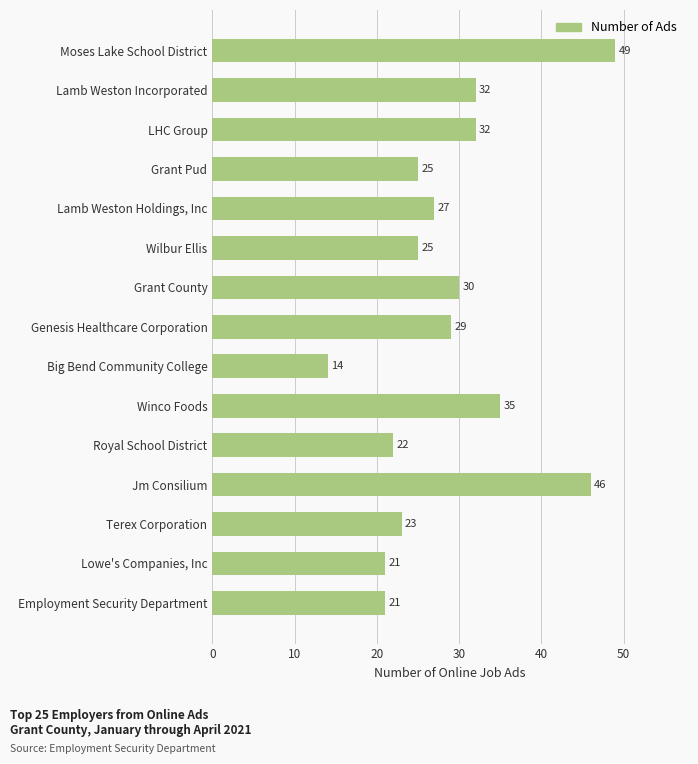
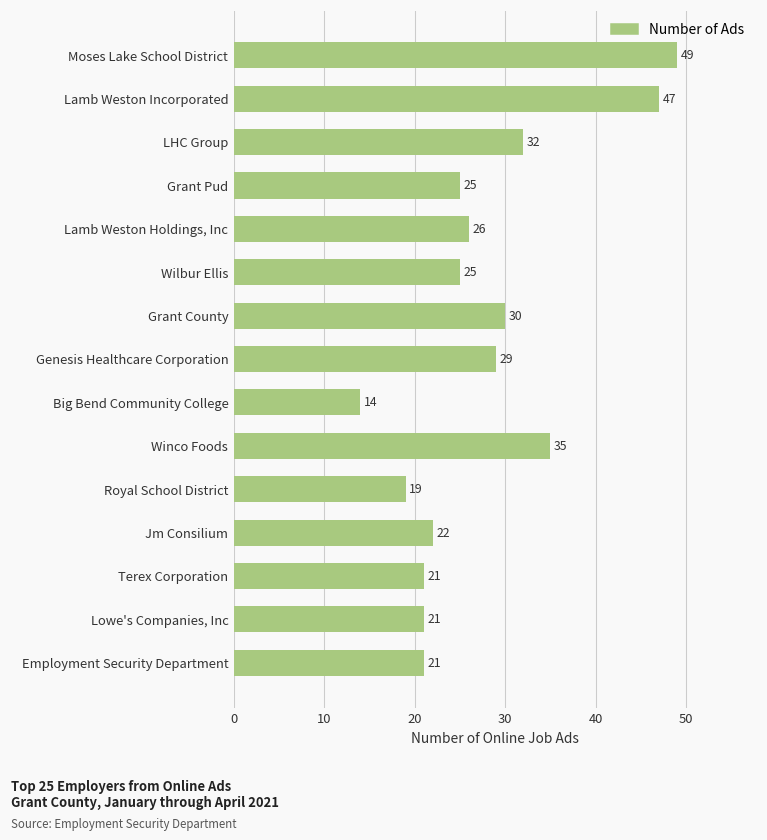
Lamb Weston Incorporated: 32 -> 47
Lamb Weston Holdings, Inc: 27 -> 26
Royal School District: 22 -> 19
Jm Consilium: 46 -> 22
Terex Corporation: 23 -> 21
